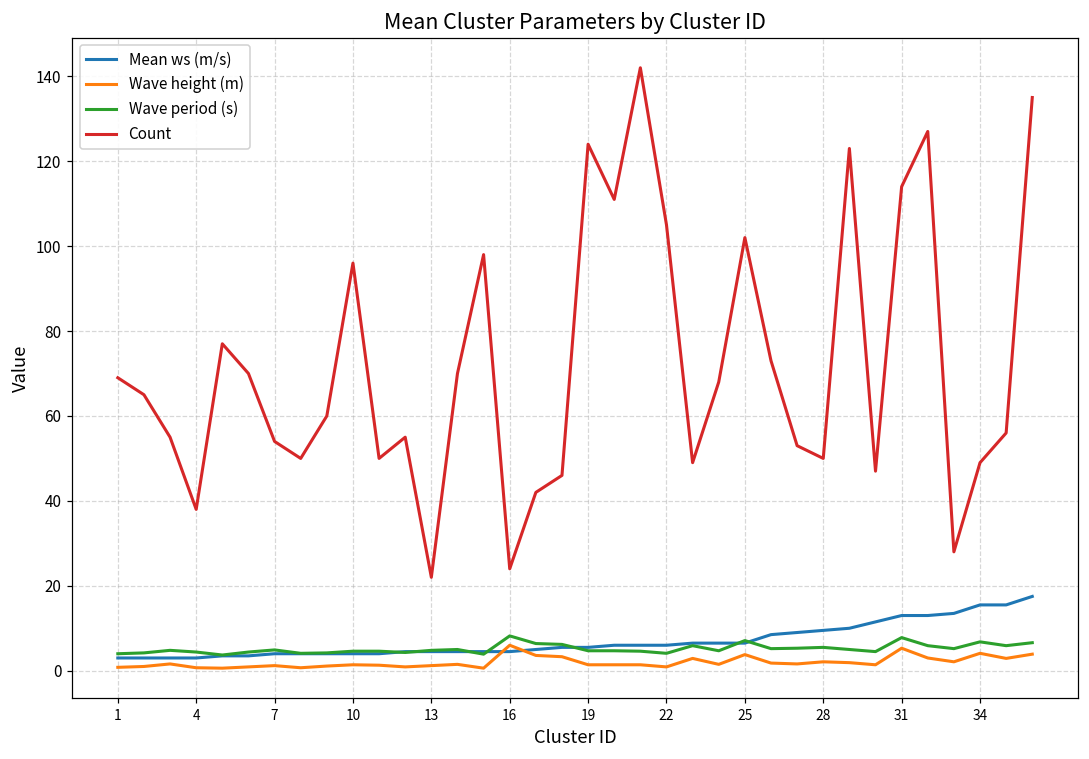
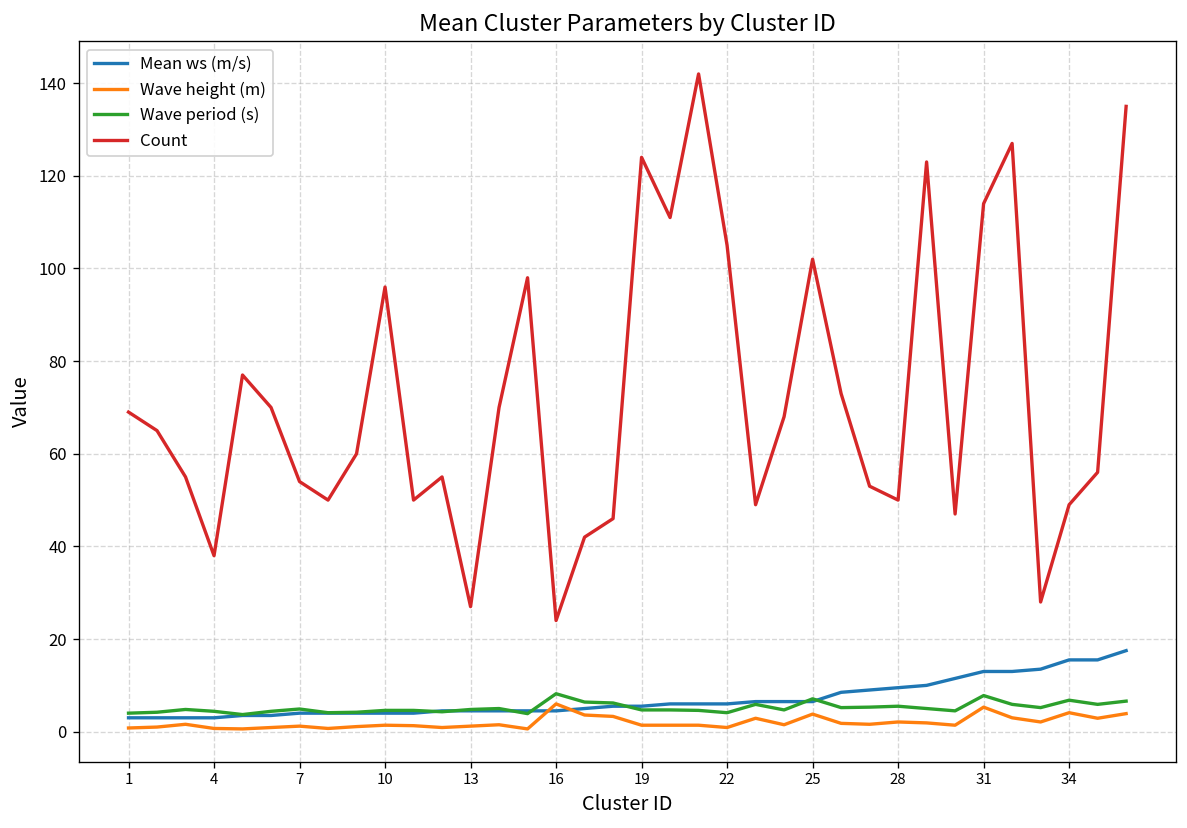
Count, 13: 22 -> 27
